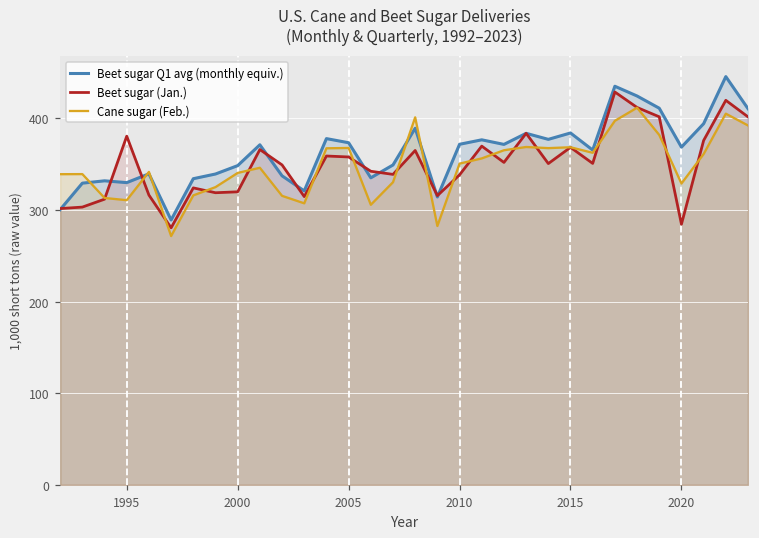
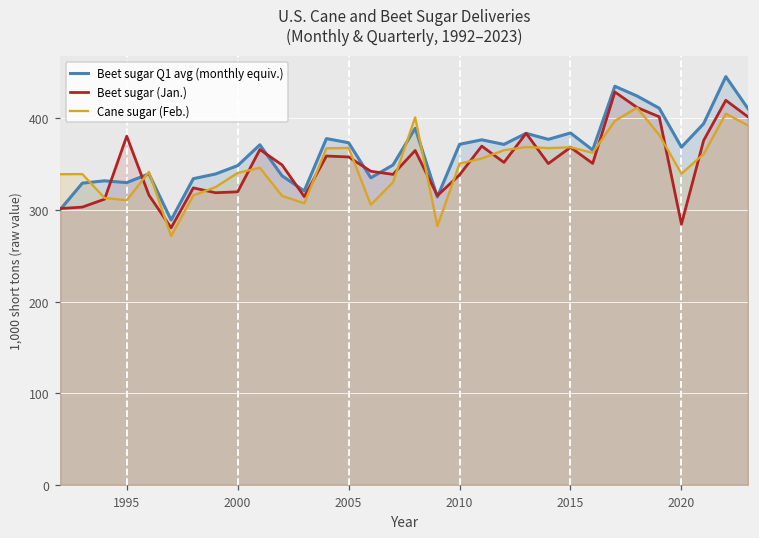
Cane sugar (Feb.), 2020: 330 -> 340
